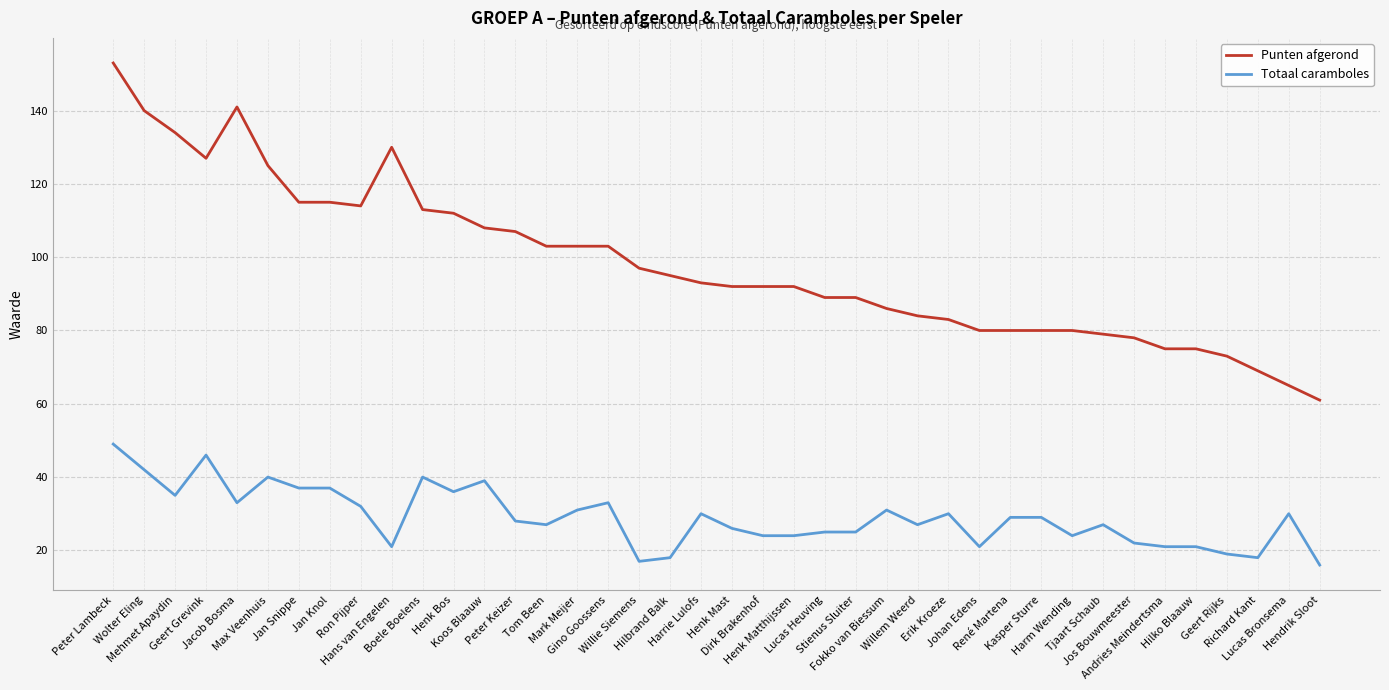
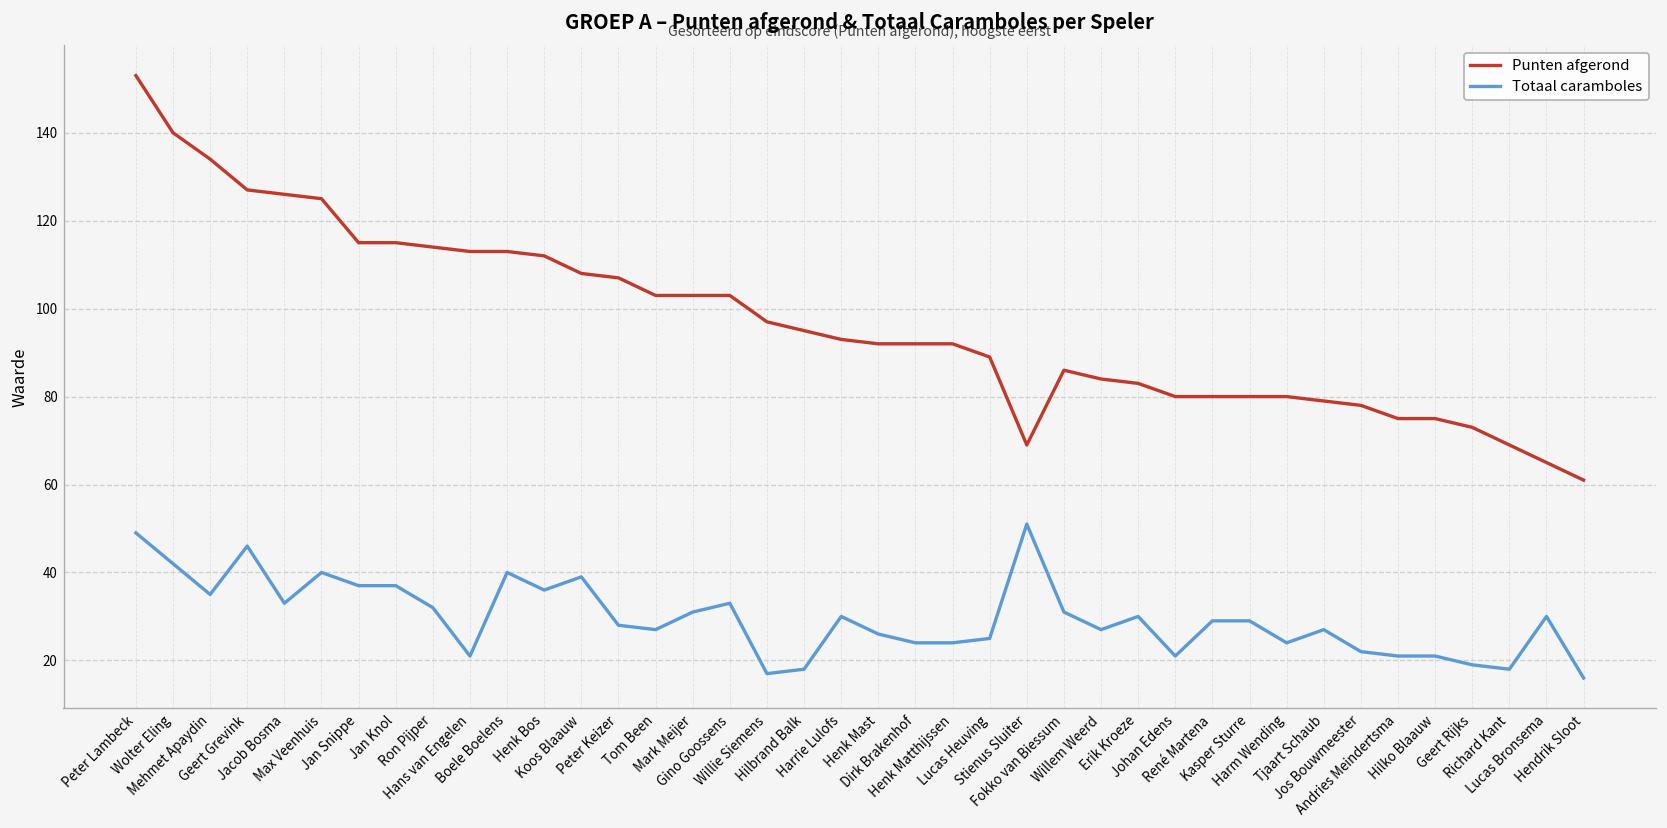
Punten afgerond, Jacob Bosma: 141 -> 126
Punten afgerond, Hans van Engelen: 130 -> 113
Punten afgerond, Stienus Sluiter: 89 -> 69
Totaal caramboles, Stienus Sluiter: 25 -> 51
